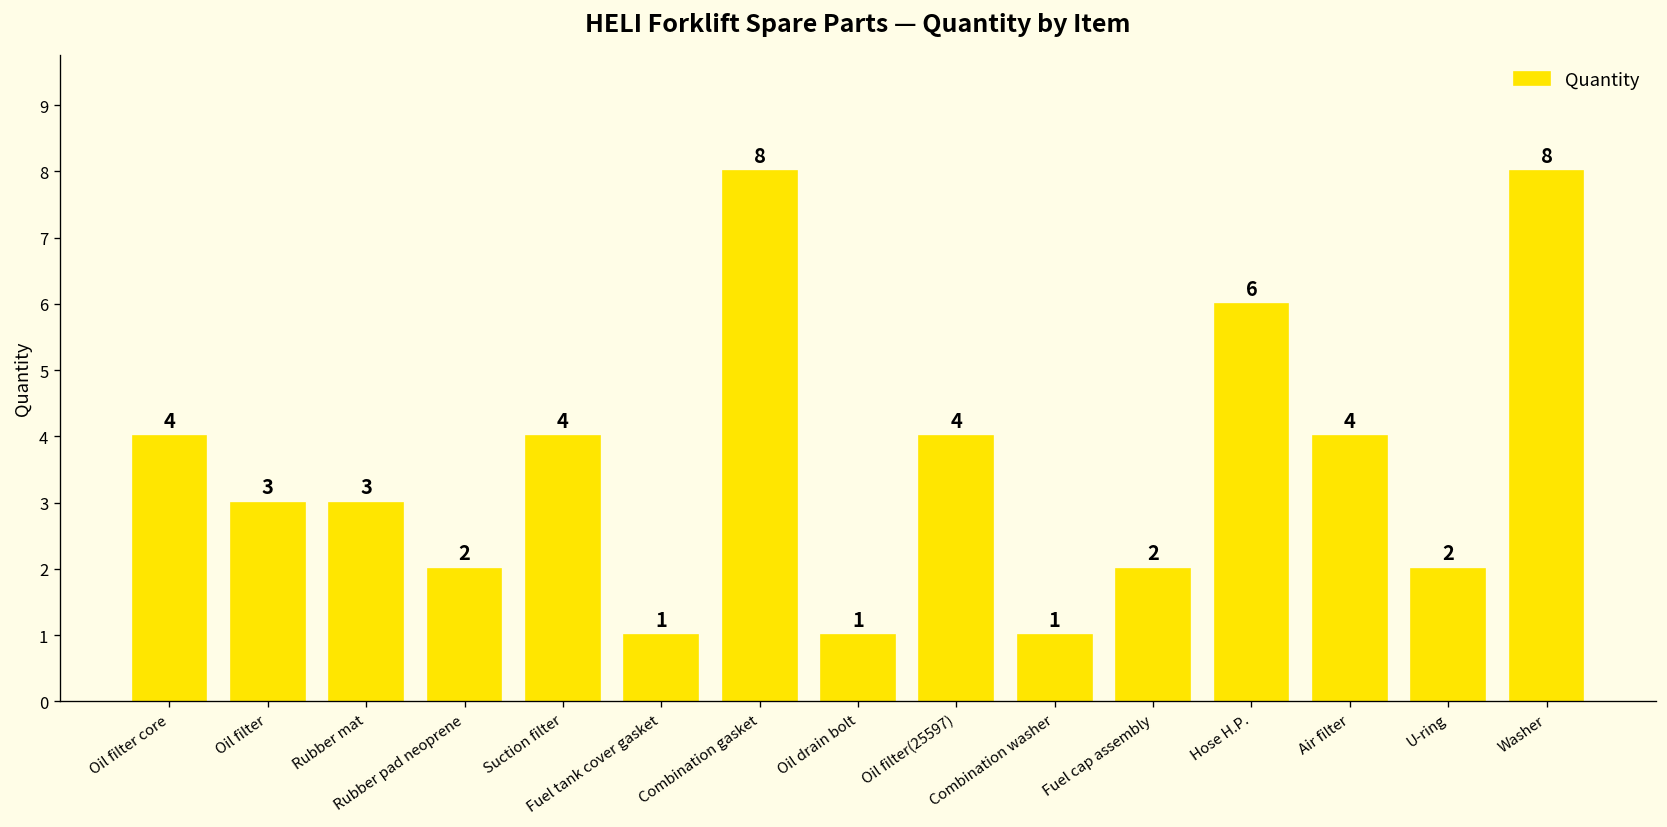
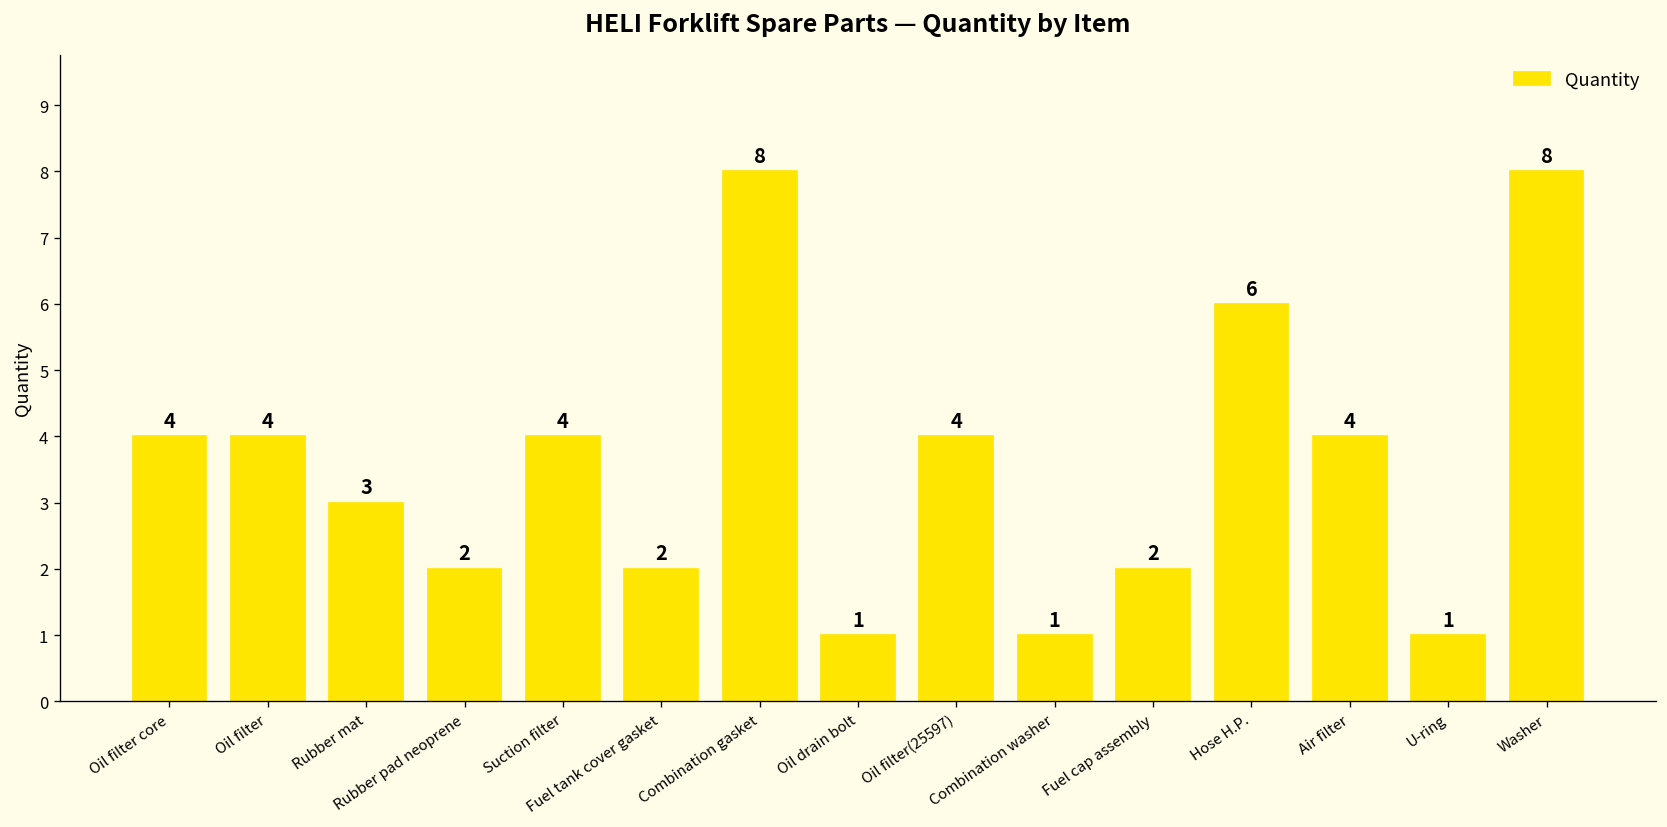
Oil filter: 3 -> 4
Fuel tank cover gasket: 1 -> 2
U-ring: 2 -> 1
